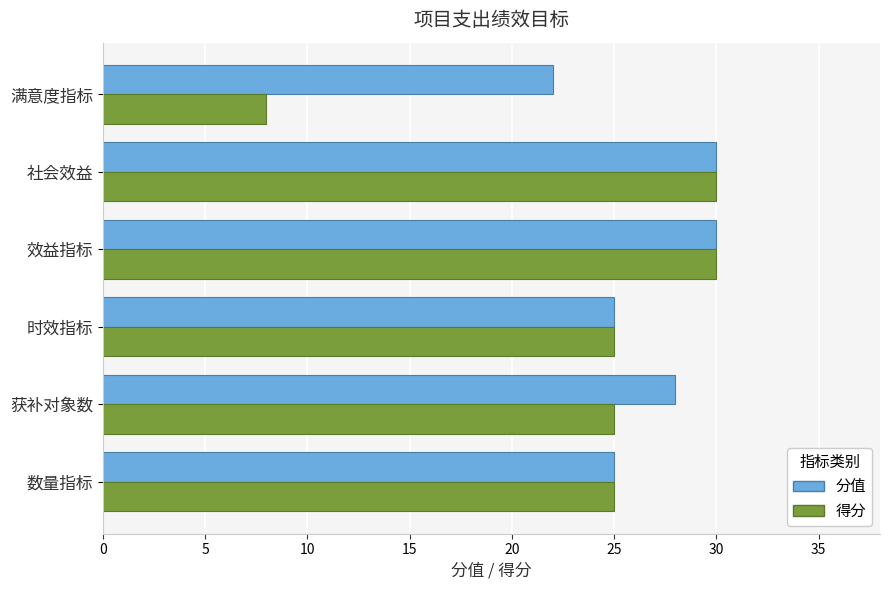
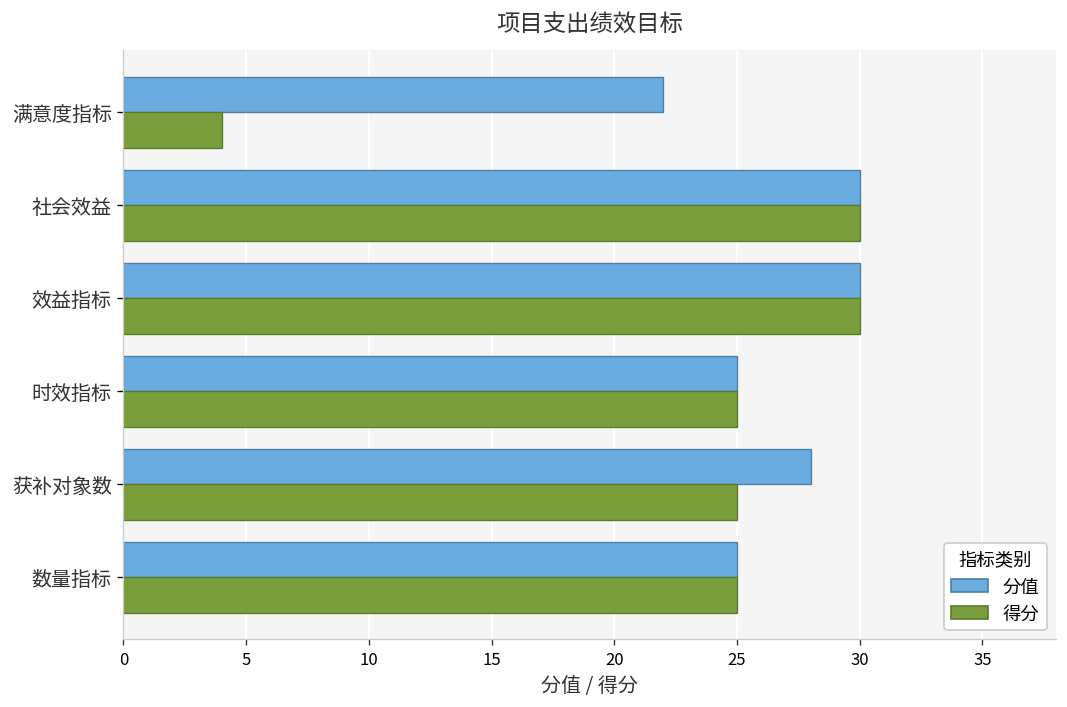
得分, 满意度指标: 8 -> 4
